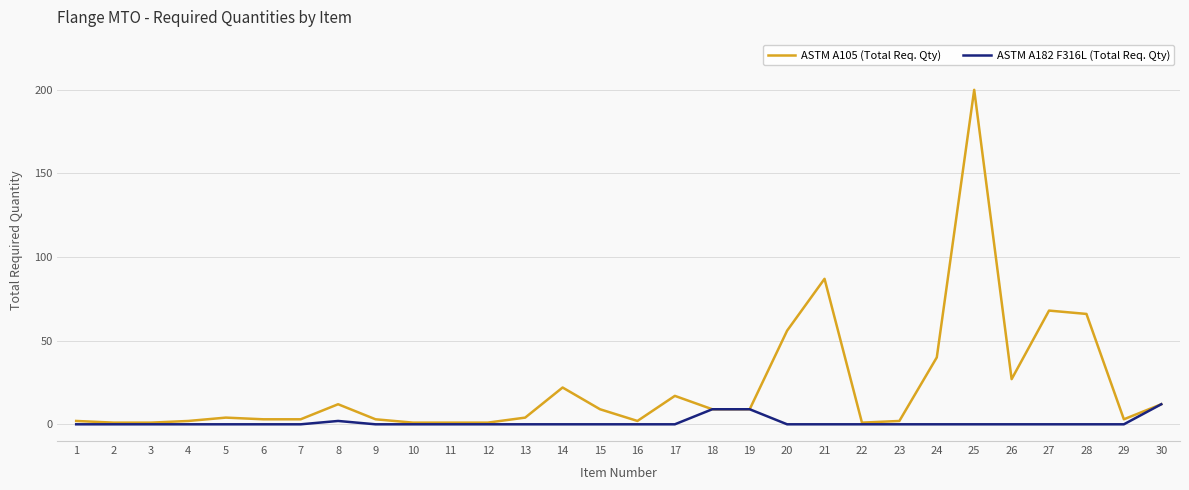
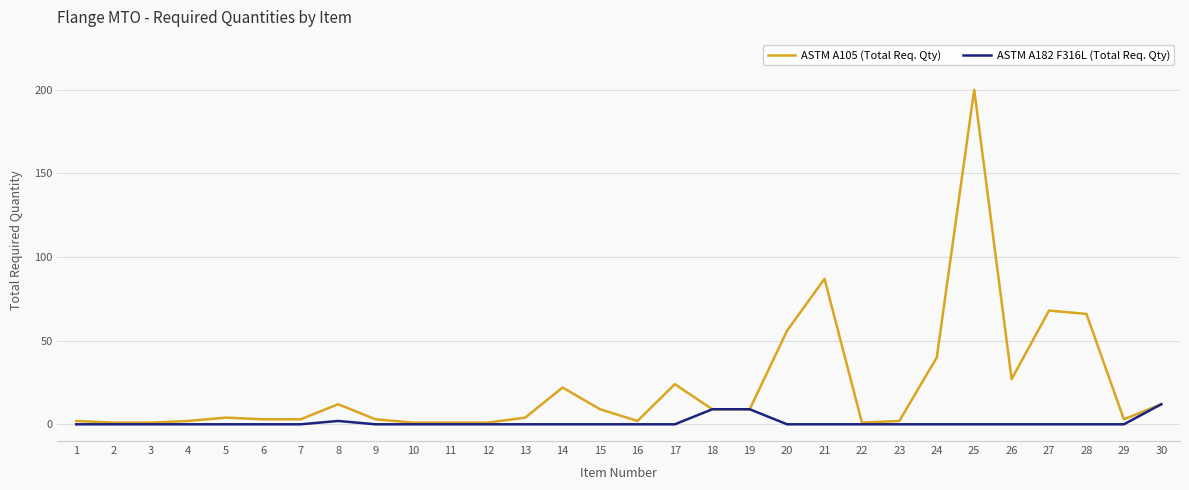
ASTM A105 (Total Req. Qty), 17: 17 -> 24
